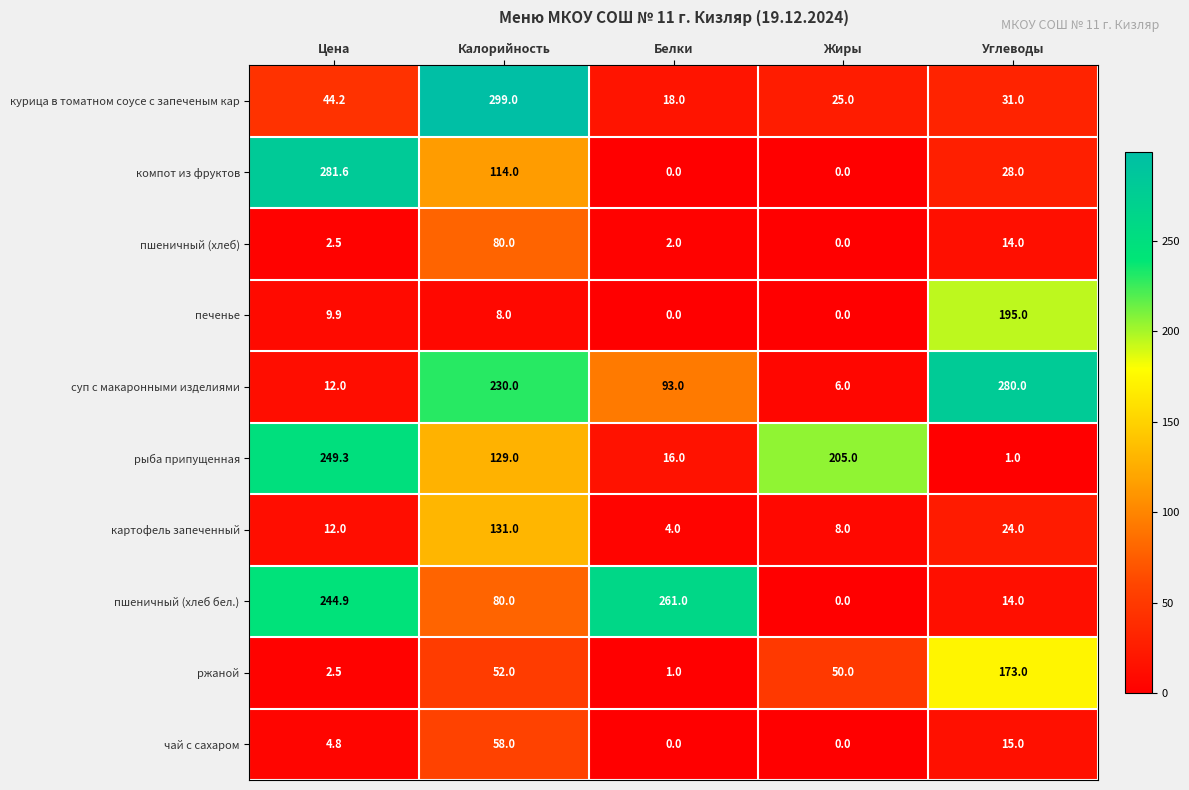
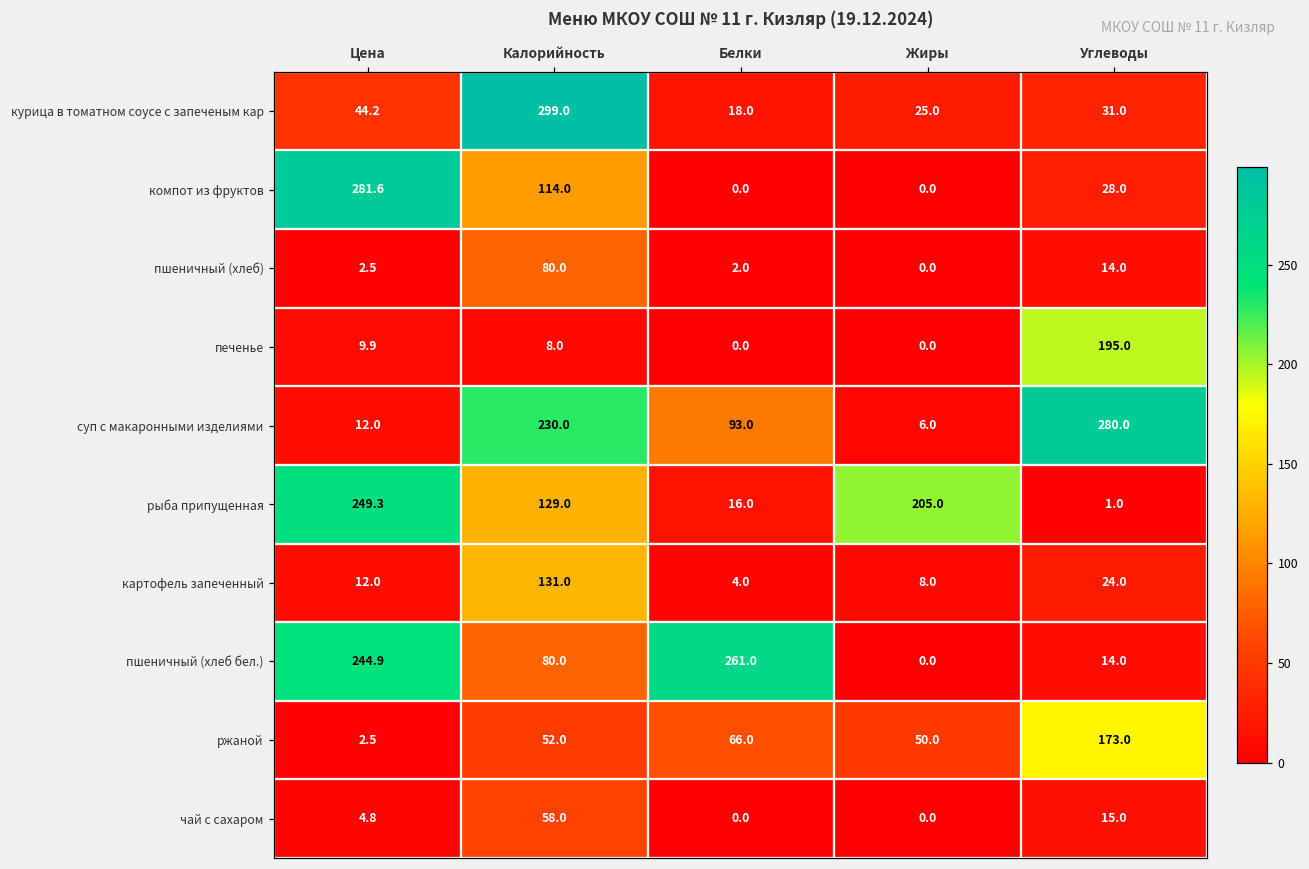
ржаной, Белки: 1.0 -> 66.0
